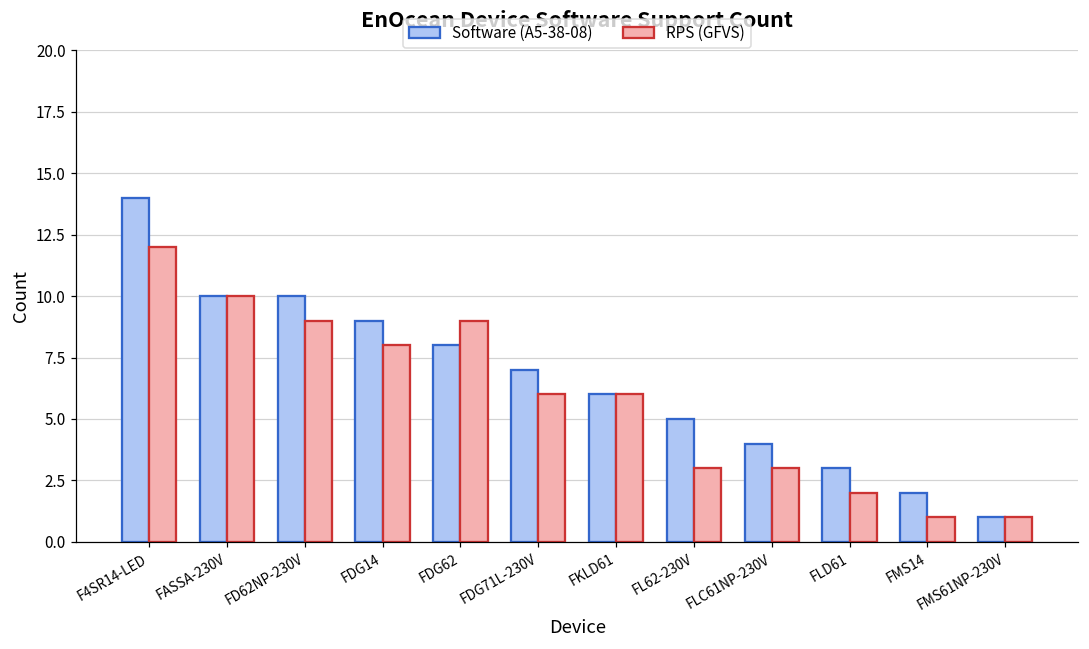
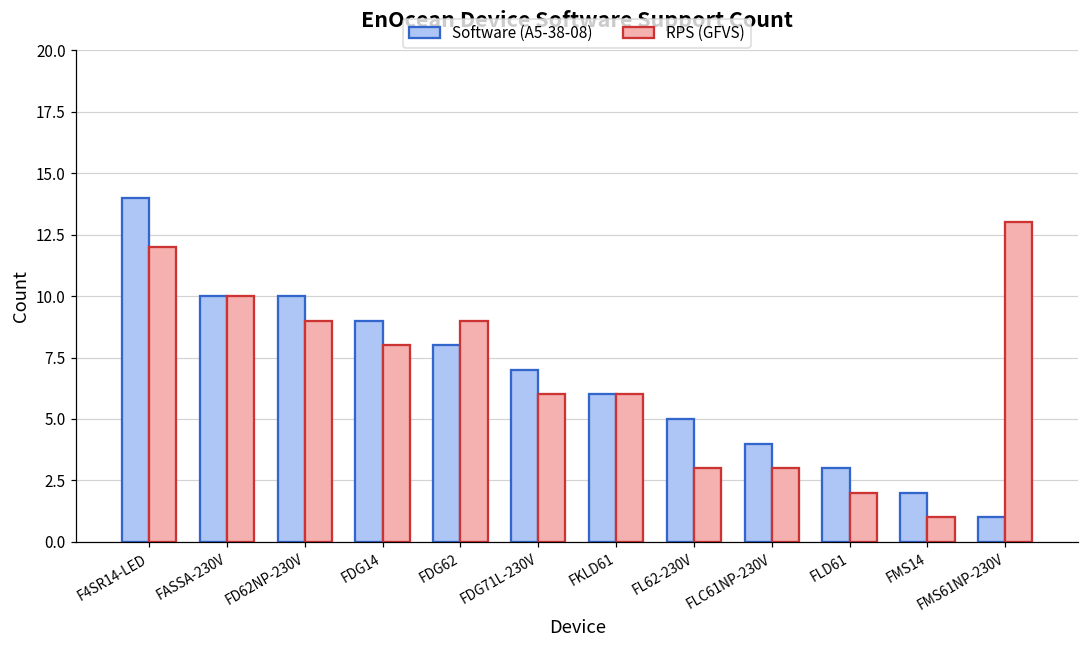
RPS (GFVS), FMS61NP-230V: 1 -> 13
